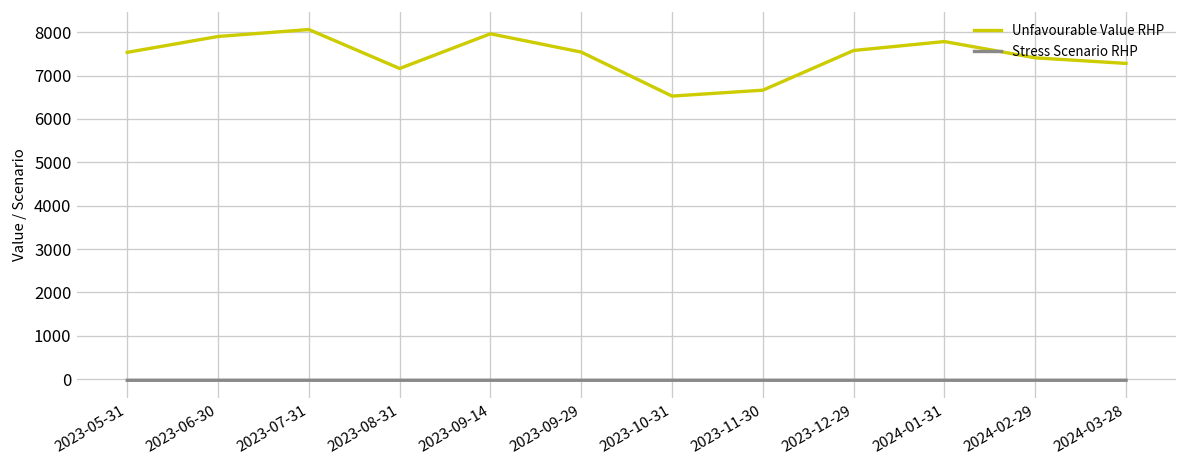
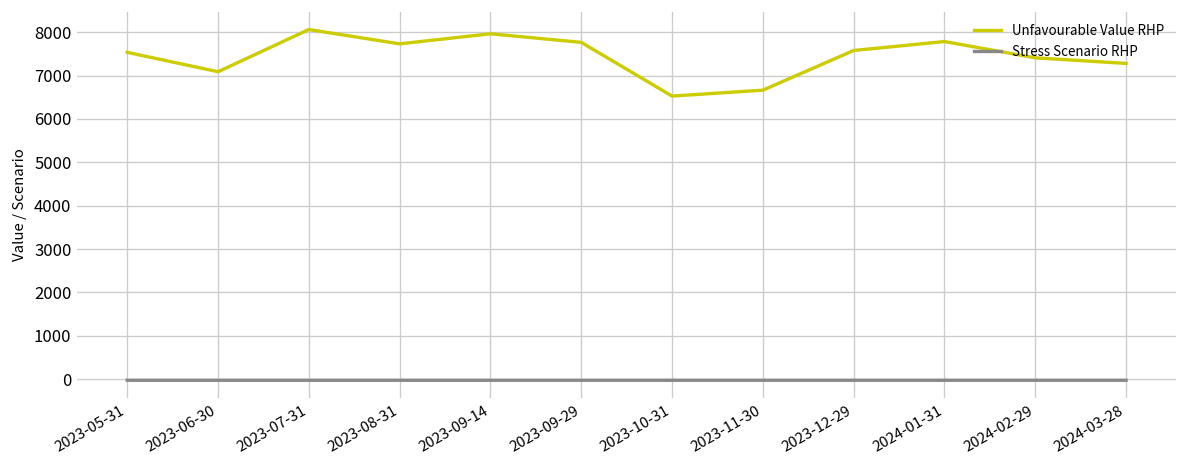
Unfavourable Value RHP, 2023-06-30: 7900 -> 7100
Unfavourable Value RHP, 2023-08-31: 7200 -> 7700
Unfavourable Value RHP, 2023-09-29: 7500 -> 7800
